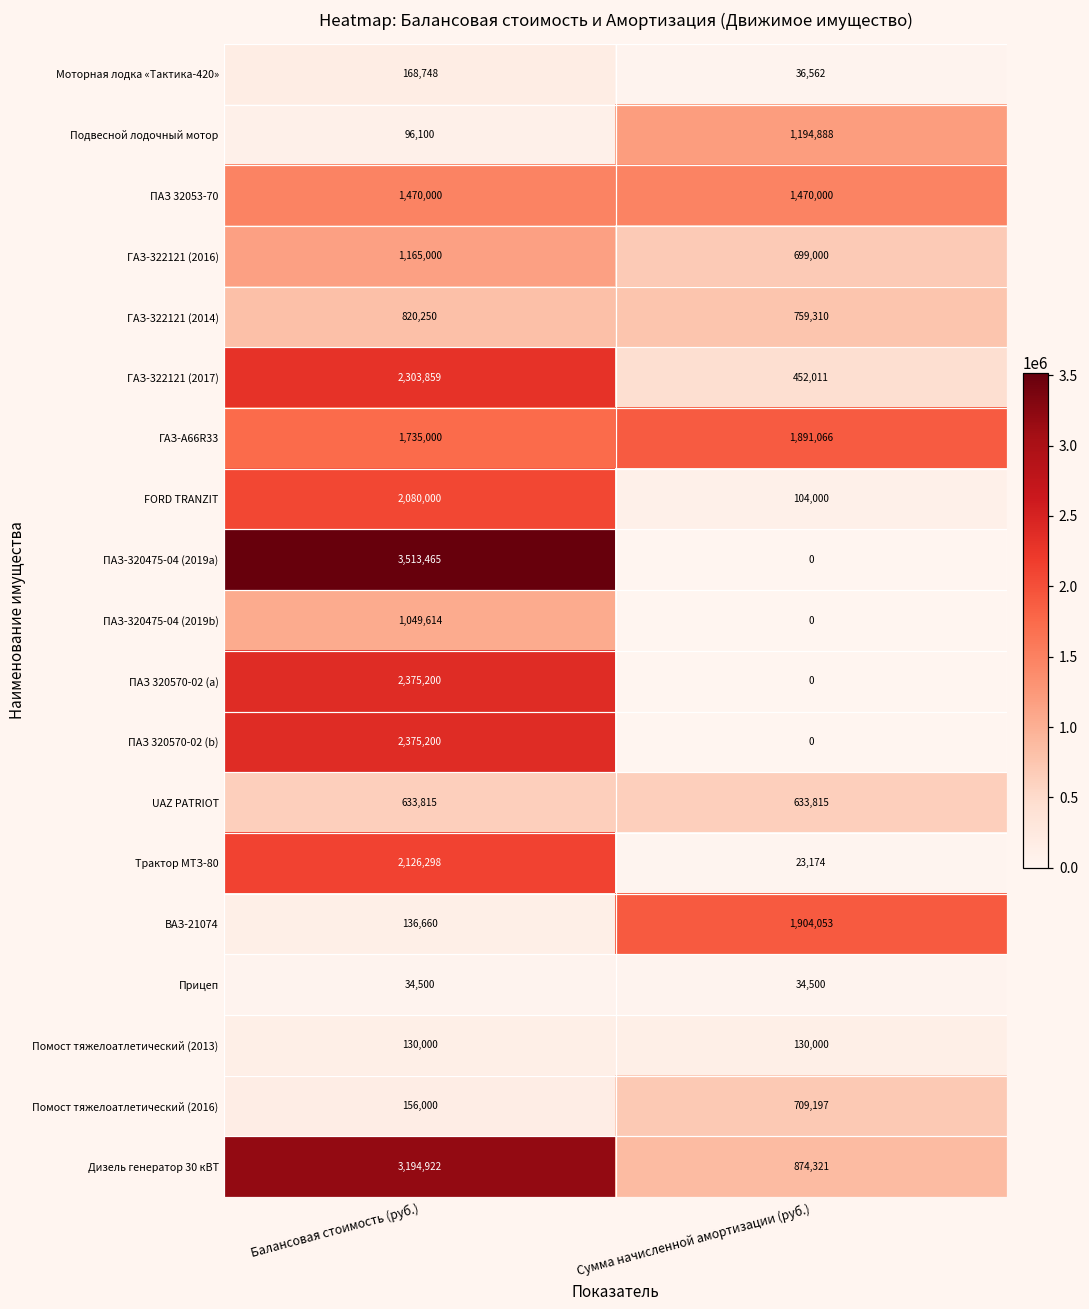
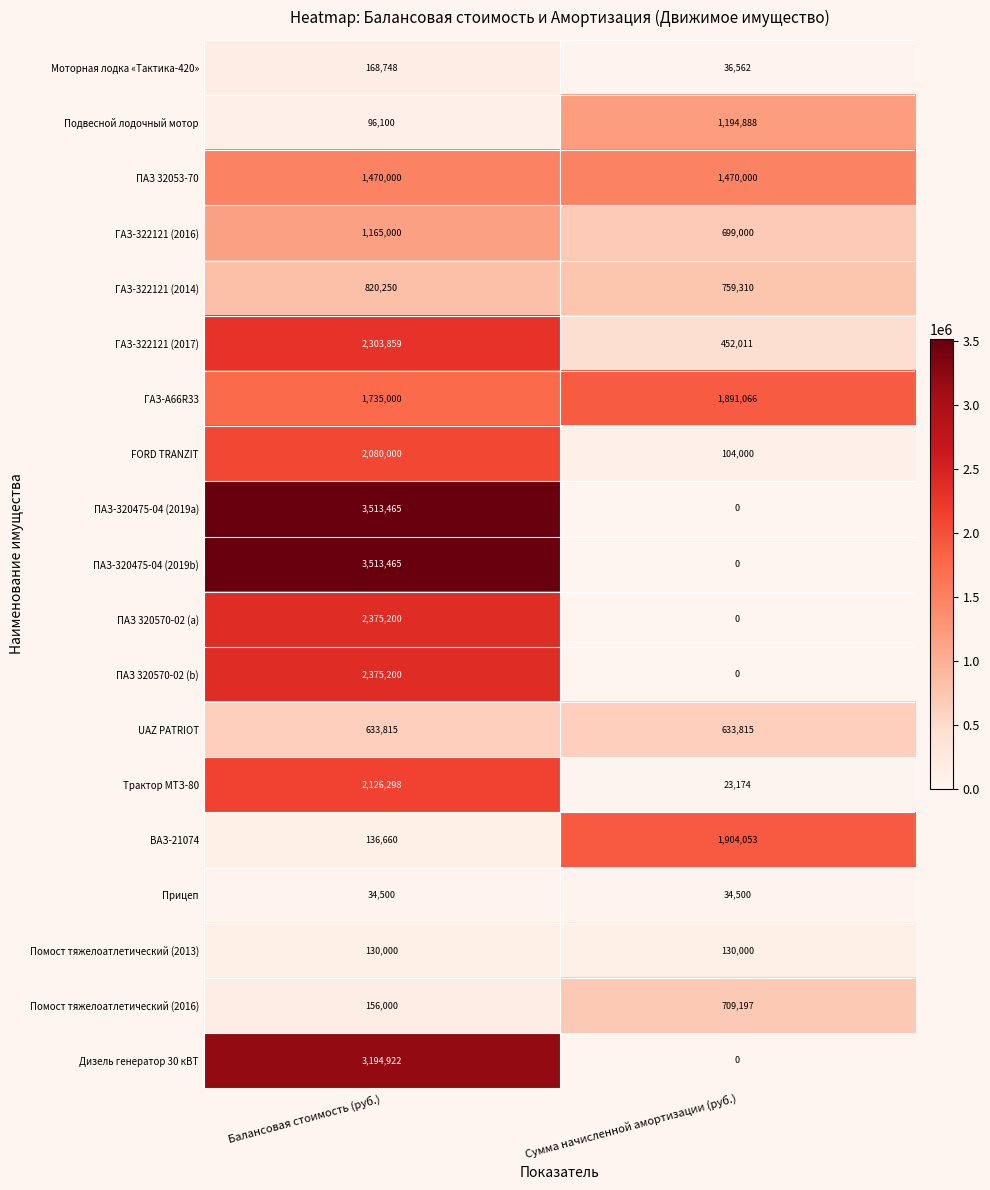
ПАЗ-320475-04 (2019b), Балансовая стоимость (руб.): 1,049,614 -> 3,513,465
Дизель генератор 30 кВТ, Сумма начисленной амортизации (руб.): 874,321 -> 0
